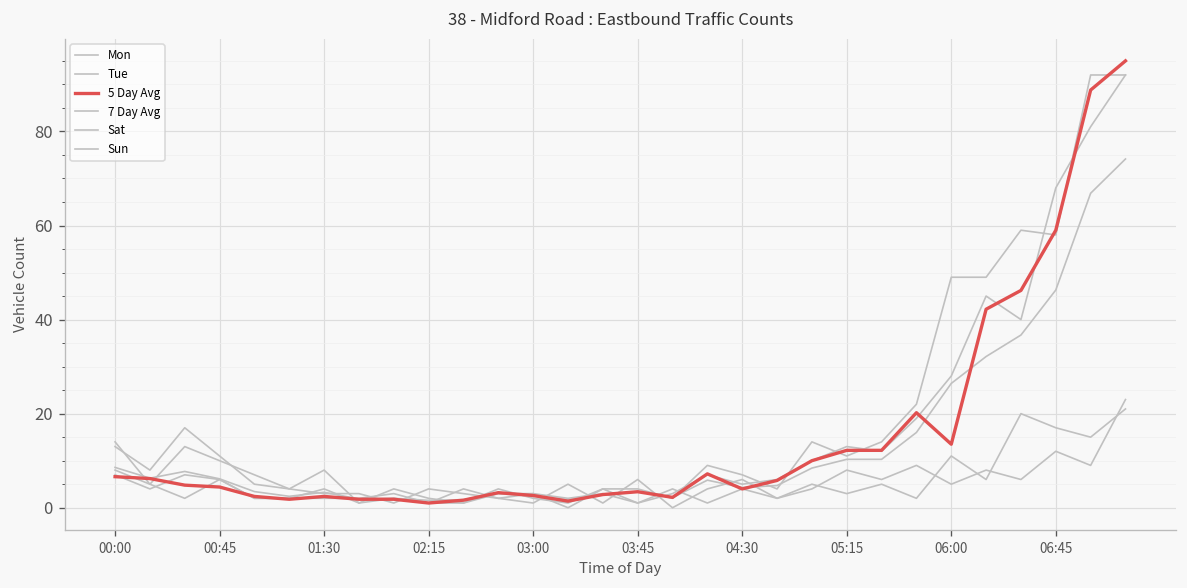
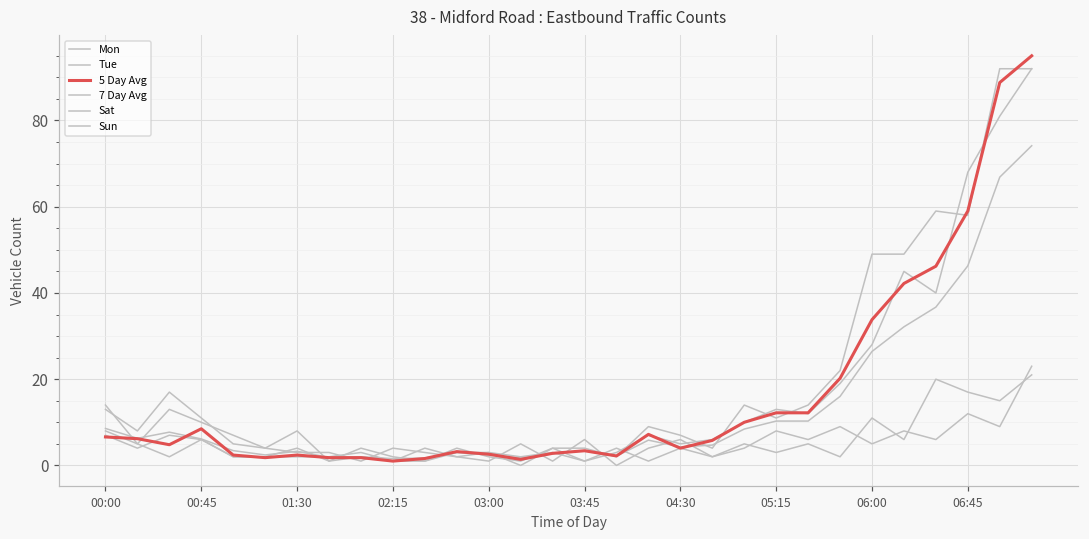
5 Day Avg, 00:45: 4 -> 9
5 Day Avg, 06:00: 14 -> 34
